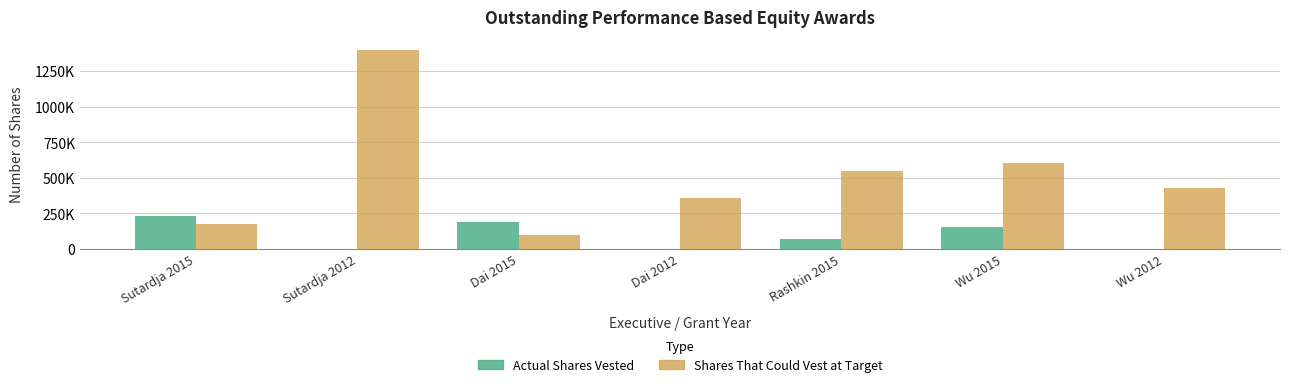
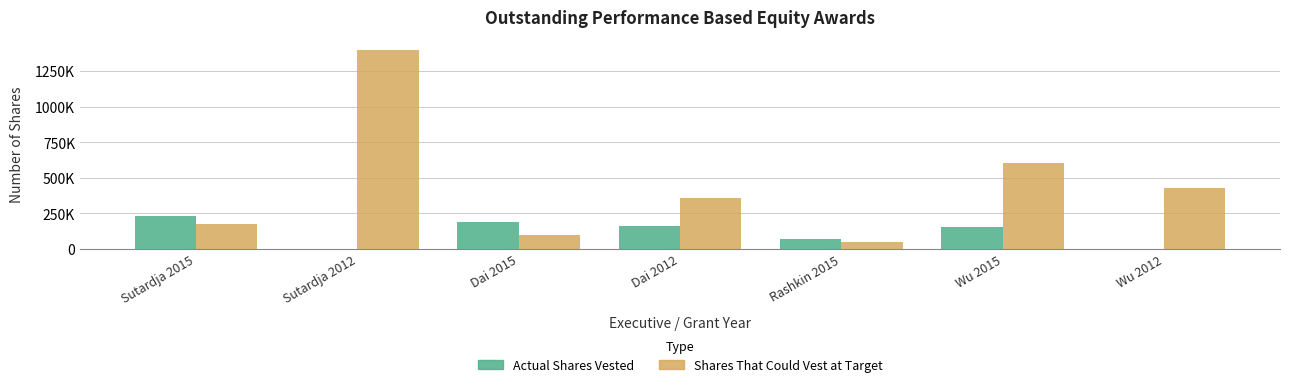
Actual Shares Vested, Dai 2012: 0 -> 160000
Shares That Could Vest at Target, Rashkin 2015: 550000 -> 50000
